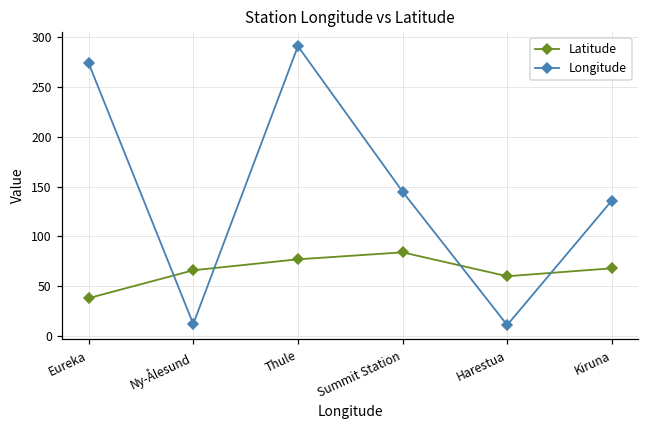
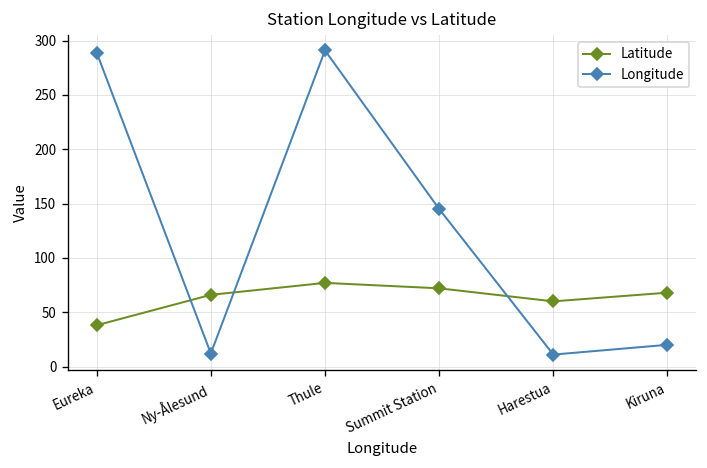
Longitude, Eureka: 270 -> 290
Latitude, Summit Station: 80 -> 70
Longitude, Kiruna: 140 -> 20
